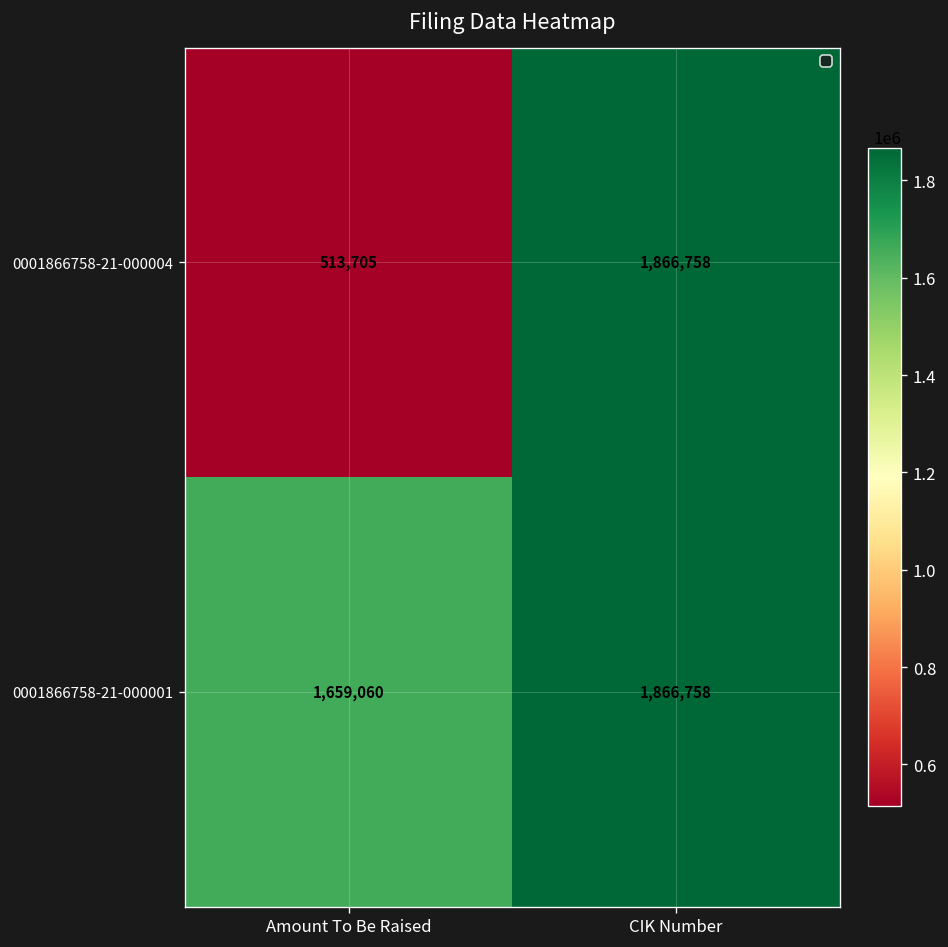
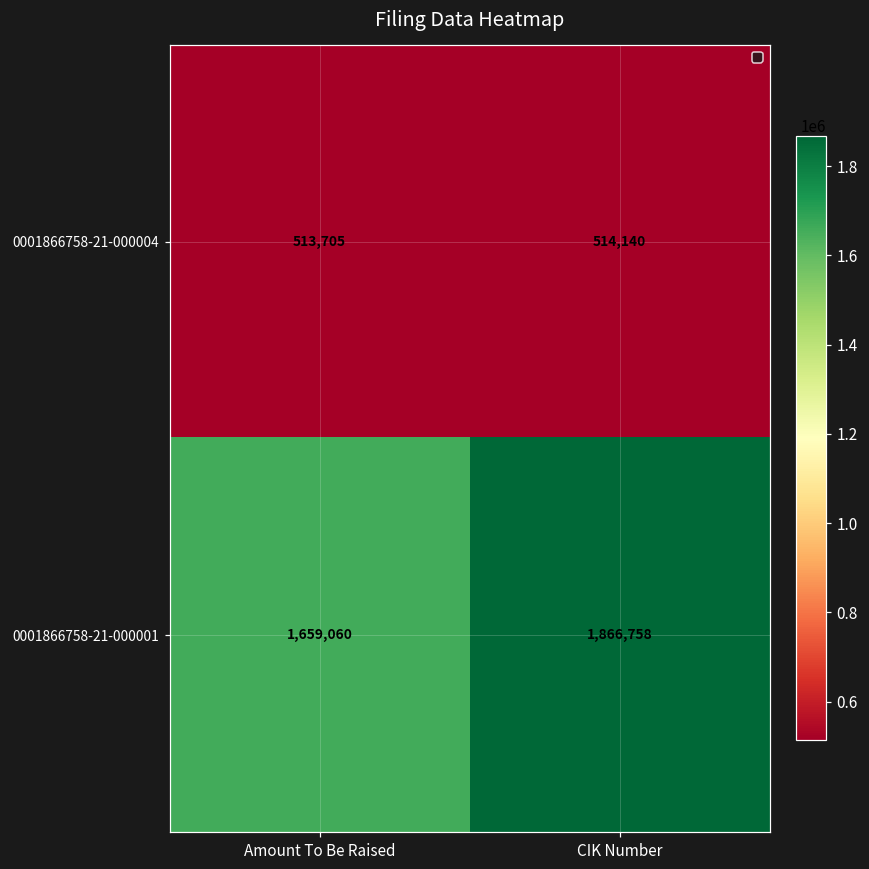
0001866758-21-000004, CIK Number: 1,866,758 -> 514,140
